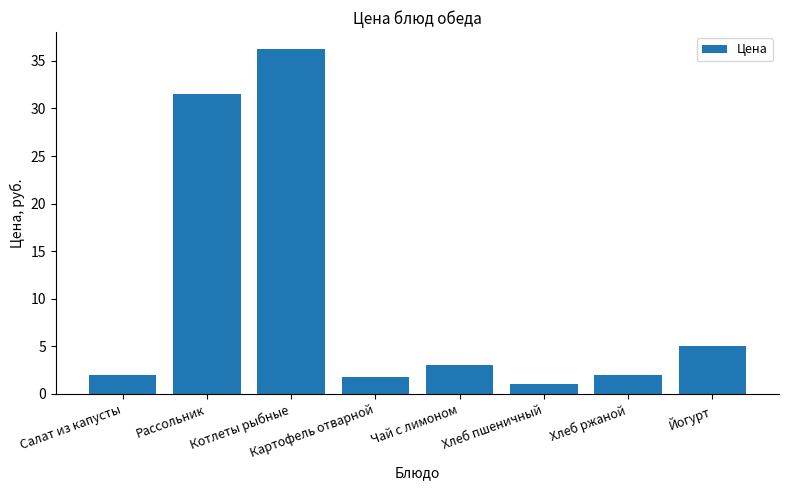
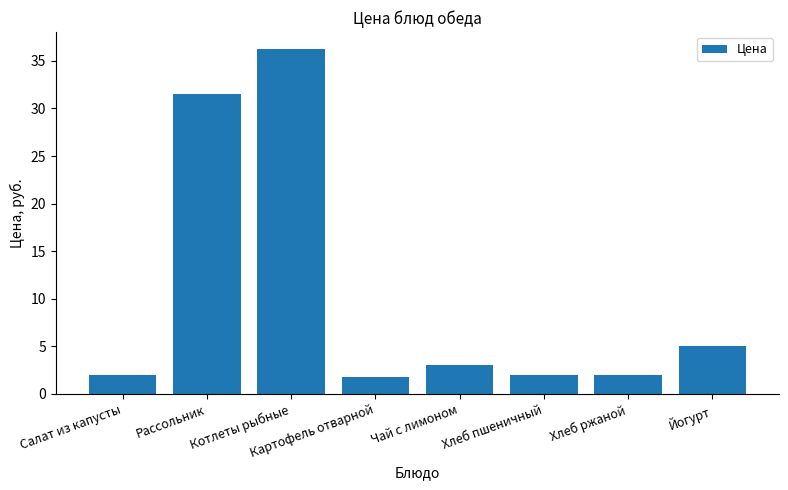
Хлеб пшеничный: 1 -> 2
